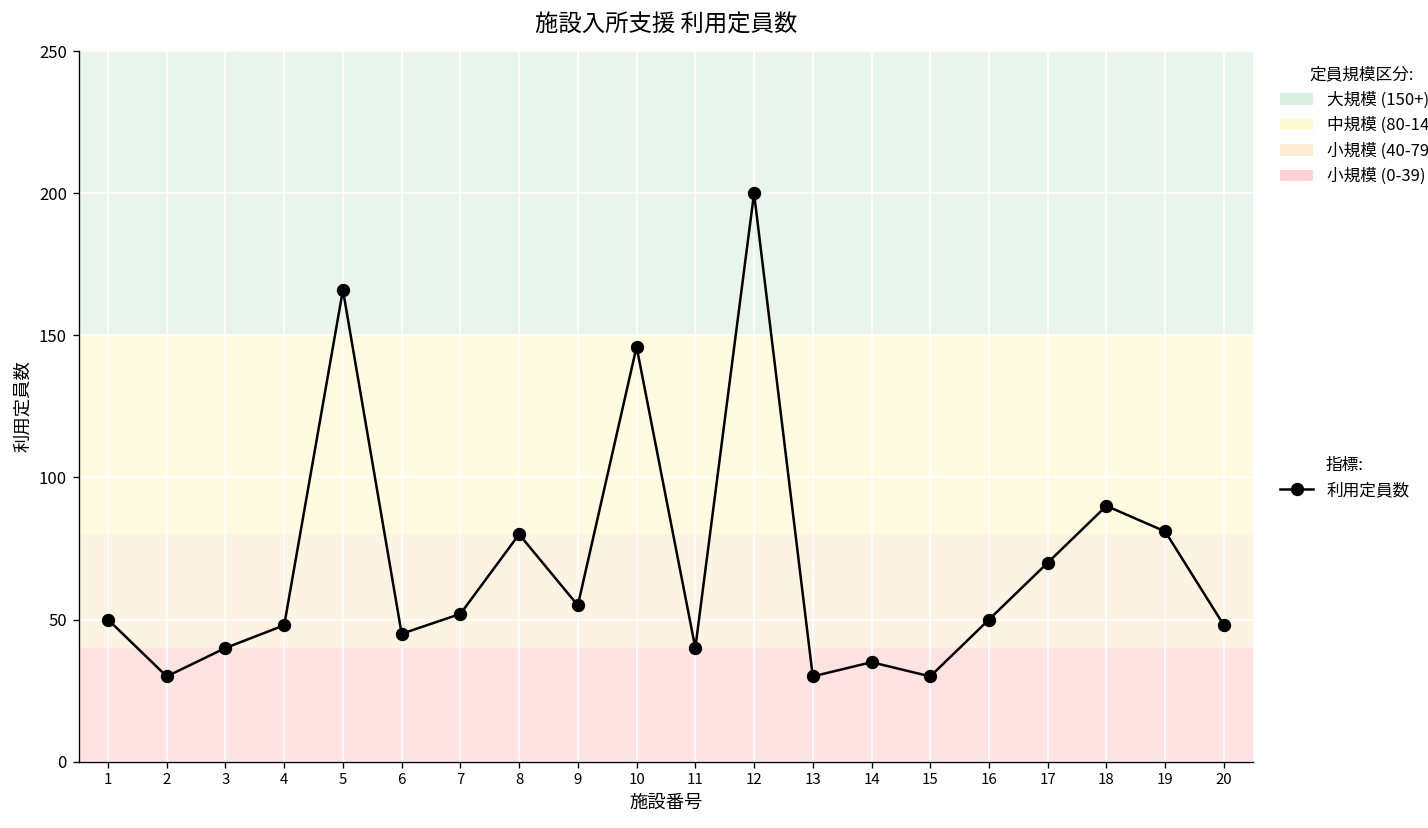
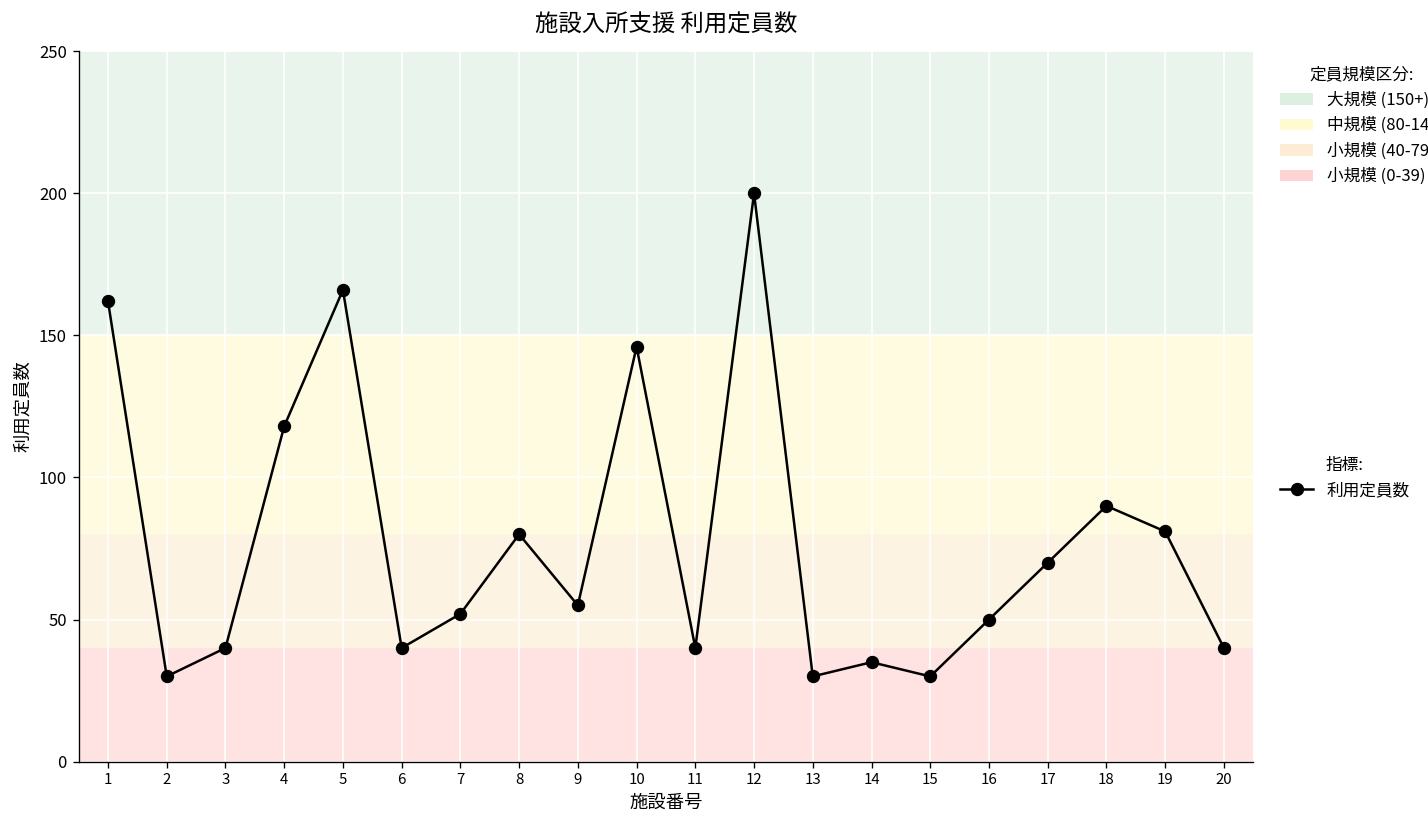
1: 50 -> 162
4: 48 -> 118
6: 45 -> 40
20: 48 -> 40
